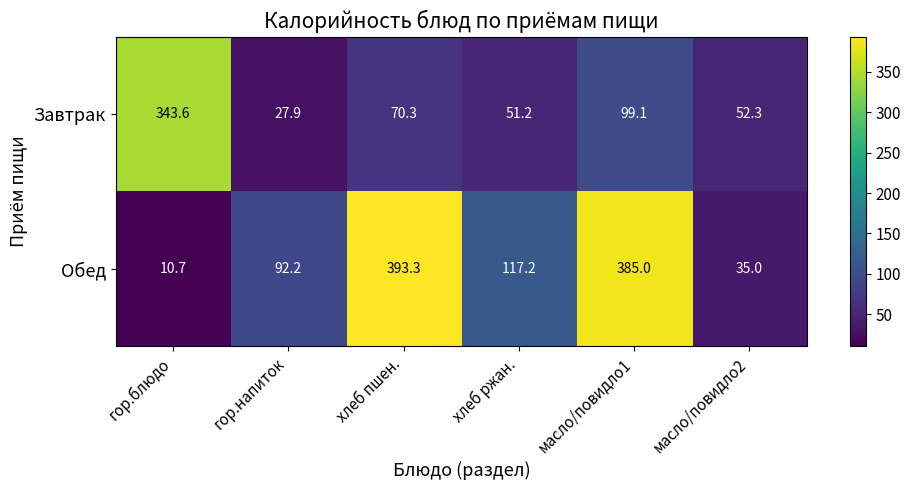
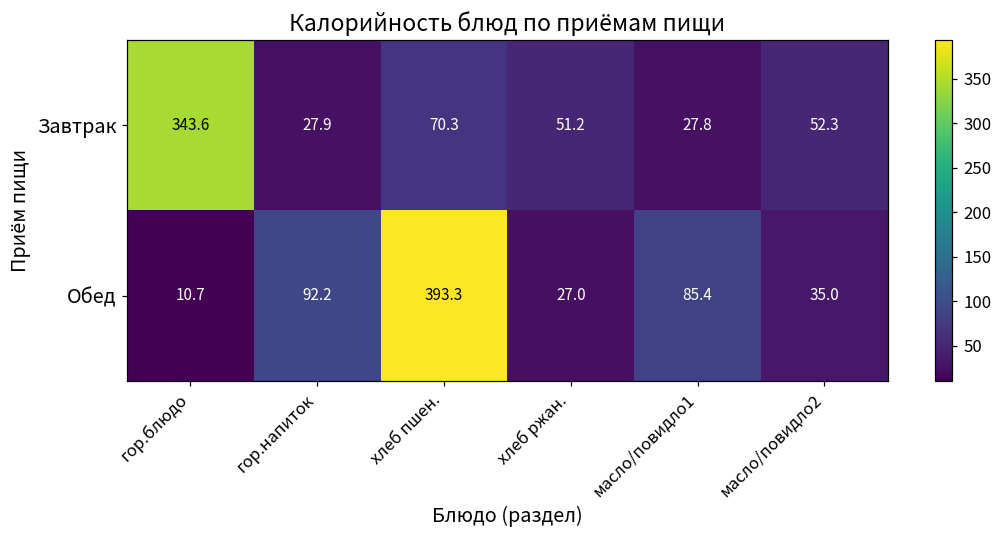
Завтрак, масло/повидло1: 99.1 -> 27.8
Обед, хлеб ржан.: 117.2 -> 27.0
Обед, масло/повидло1: 385.0 -> 85.4
